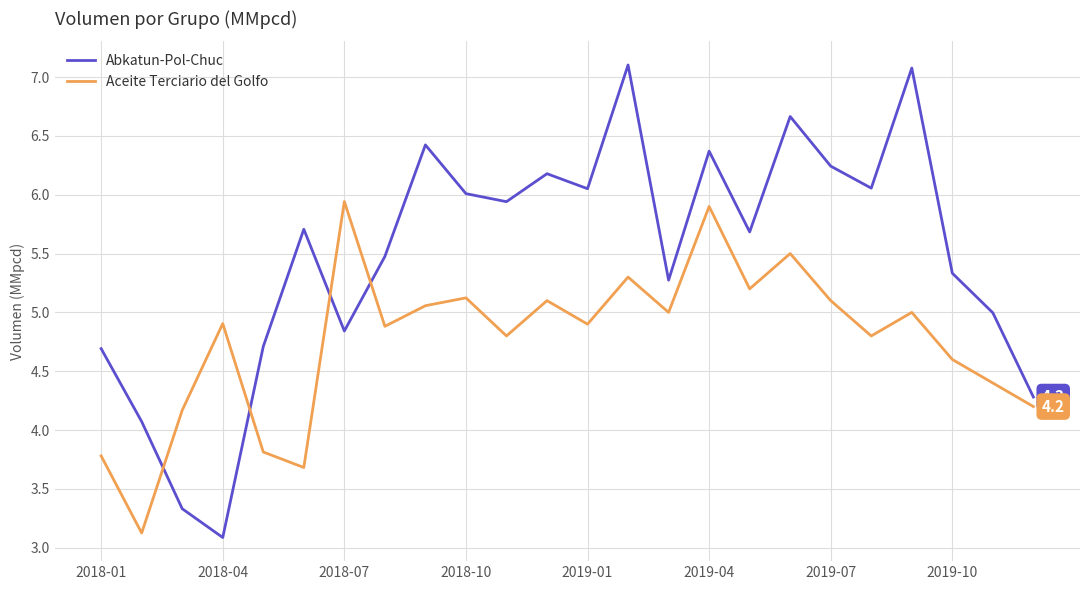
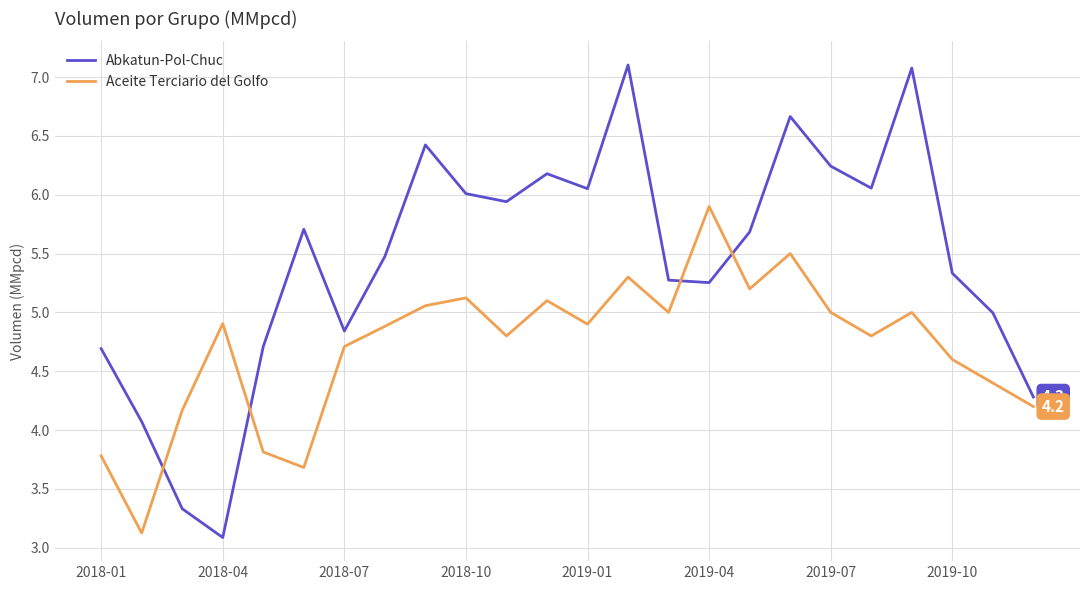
Aceite Terciario del Golfo, 2018-07: 5.94 -> 4.71
Abkatun-Pol-Chuc, 2019-04: 6.37 -> 5.25
Aceite Terciario del Golfo, 2019-07: 5.1 -> 5.0
